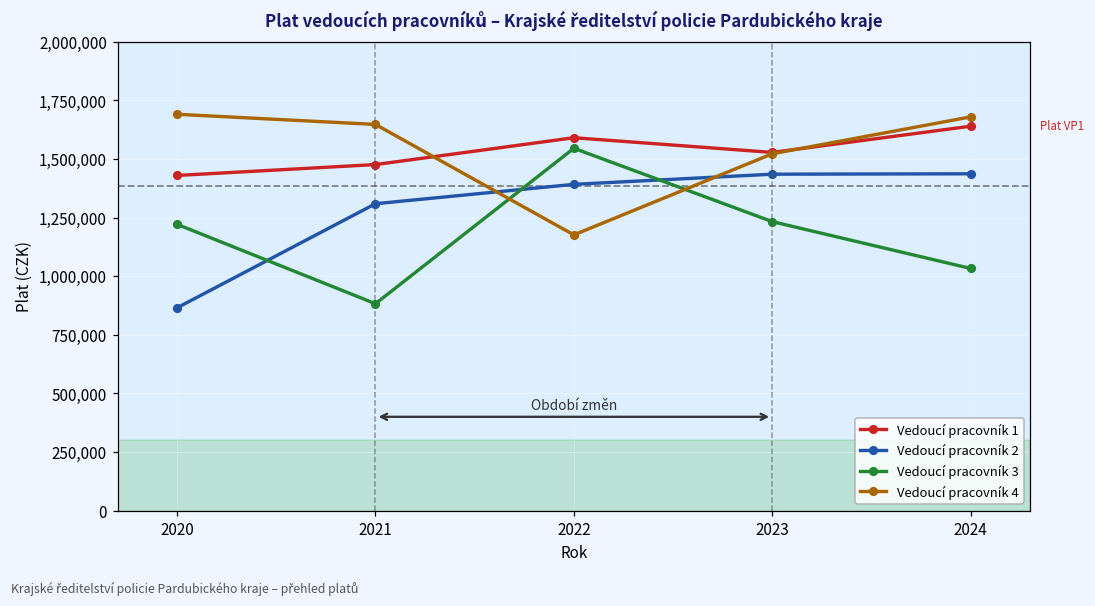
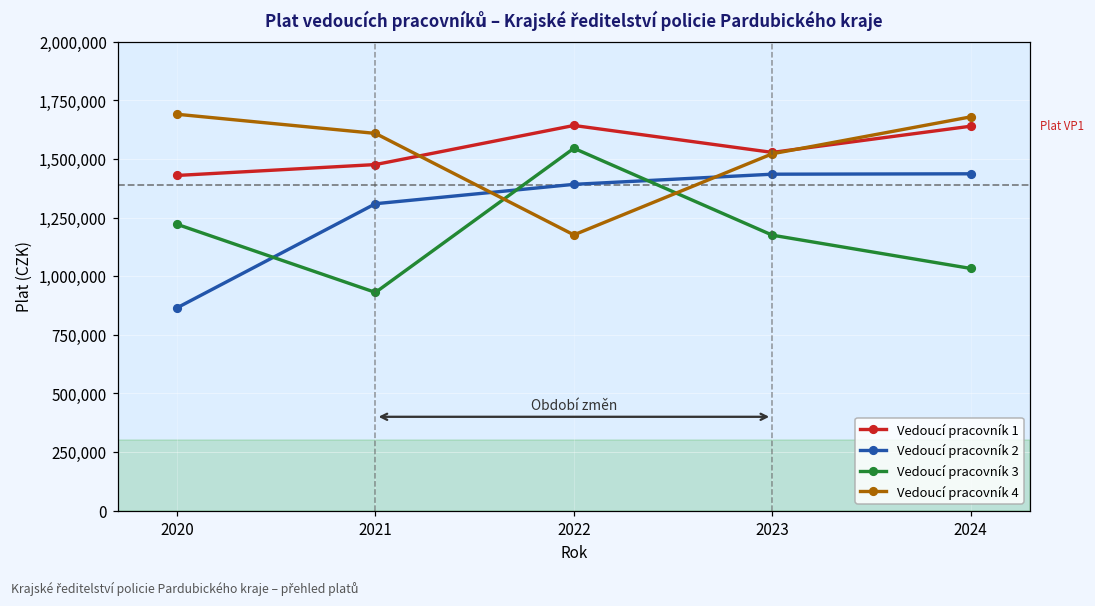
Vedoucí pracovník 3, 2021: 880,000 -> 930,000
Vedoucí pracovník 4, 2021: 1,650,000 -> 1,610,000
Vedoucí pracovník 1, 2022: 1,590,000 -> 1,640,000
Vedoucí pracovník 3, 2023: 1,230,000 -> 1,170,000
